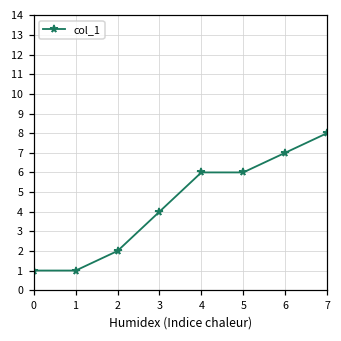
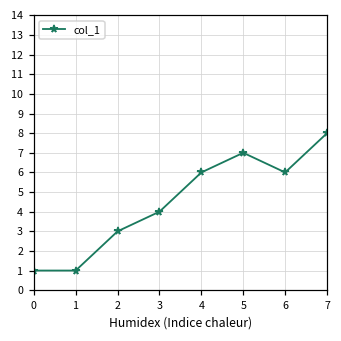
2: 2 -> 3
5: 6 -> 7
6: 7 -> 6
